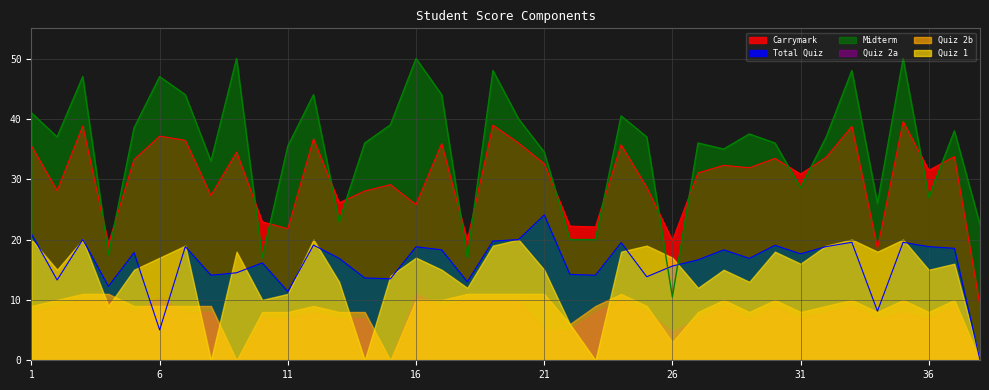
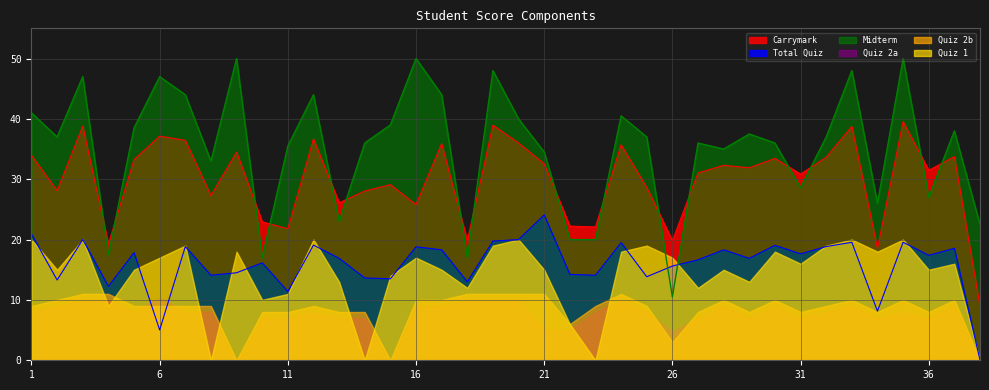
Carrymark, 1: 35 -> 34
Quiz 2a, 16: 11 -> 9
Total Quiz, 36: 19 -> 17
